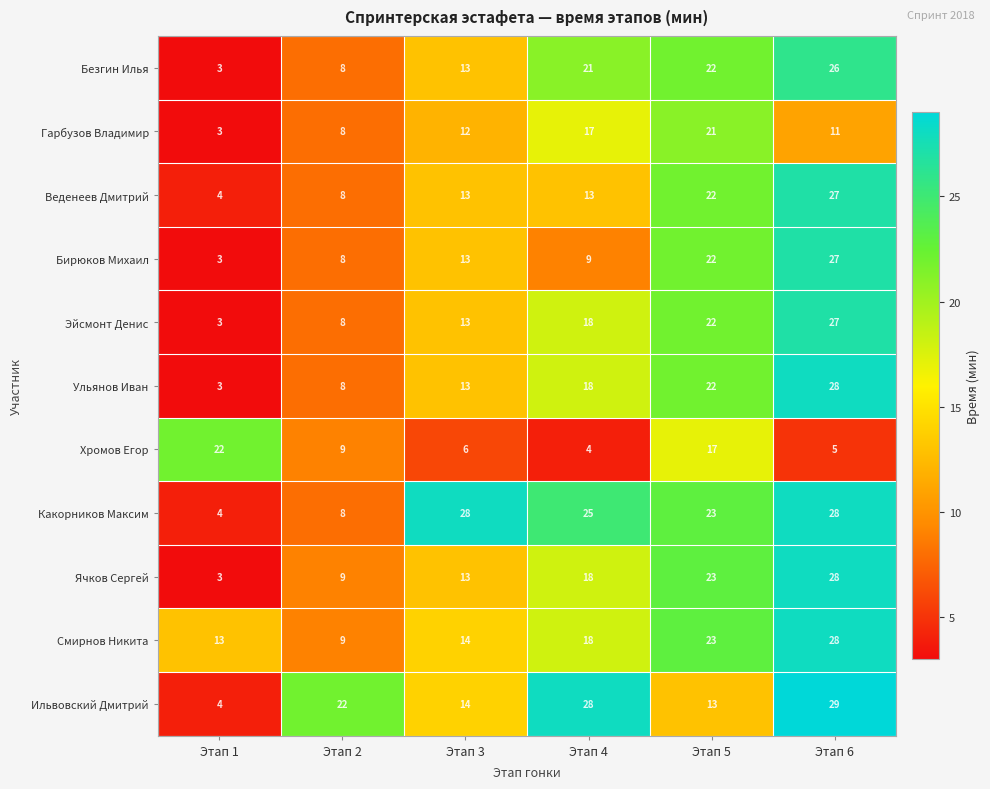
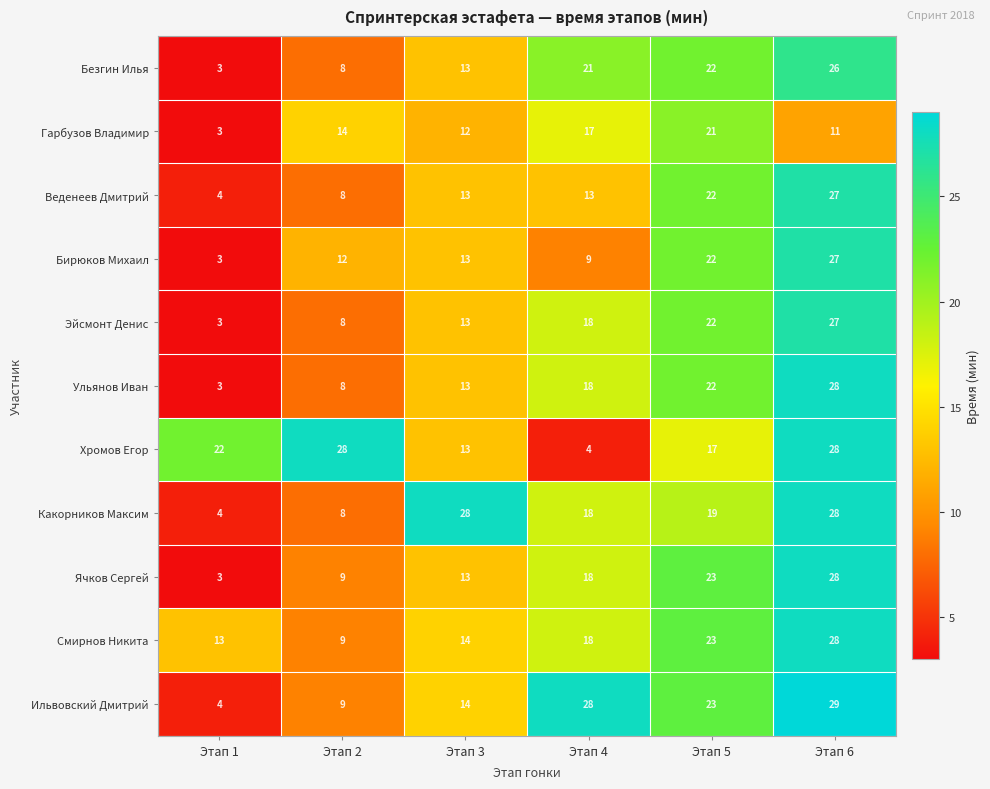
Гарбузов Владимир, Этап 2: 8 -> 14
Бирюков Михаил, Этап 2: 8 -> 12
Хромов Егор, Этап 2: 9 -> 28
Хромов Егор, Этап 3: 6 -> 13
Хромов Егор, Этап 6: 5 -> 28
Какорников Максим, Этап 4: 25 -> 18
Какорников Максим, Этап 5: 23 -> 19
Ильвовский Дмитрий, Этап 2: 22 -> 9
Ильвовский Дмитрий, Этап 5: 13 -> 23
